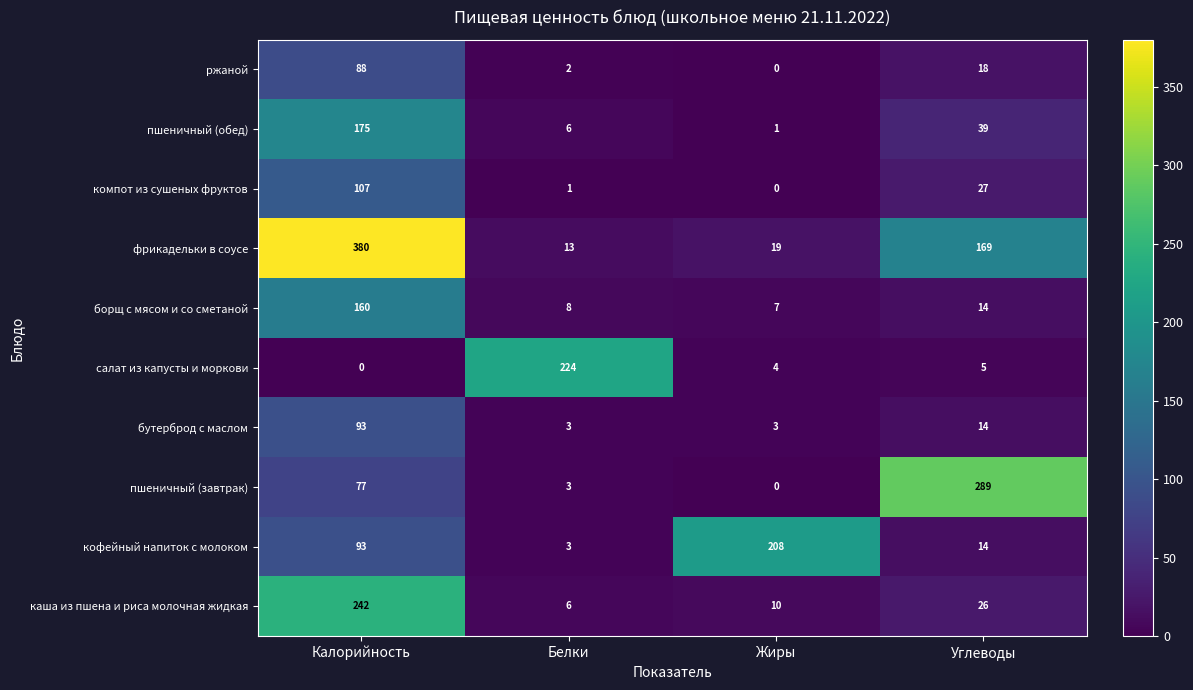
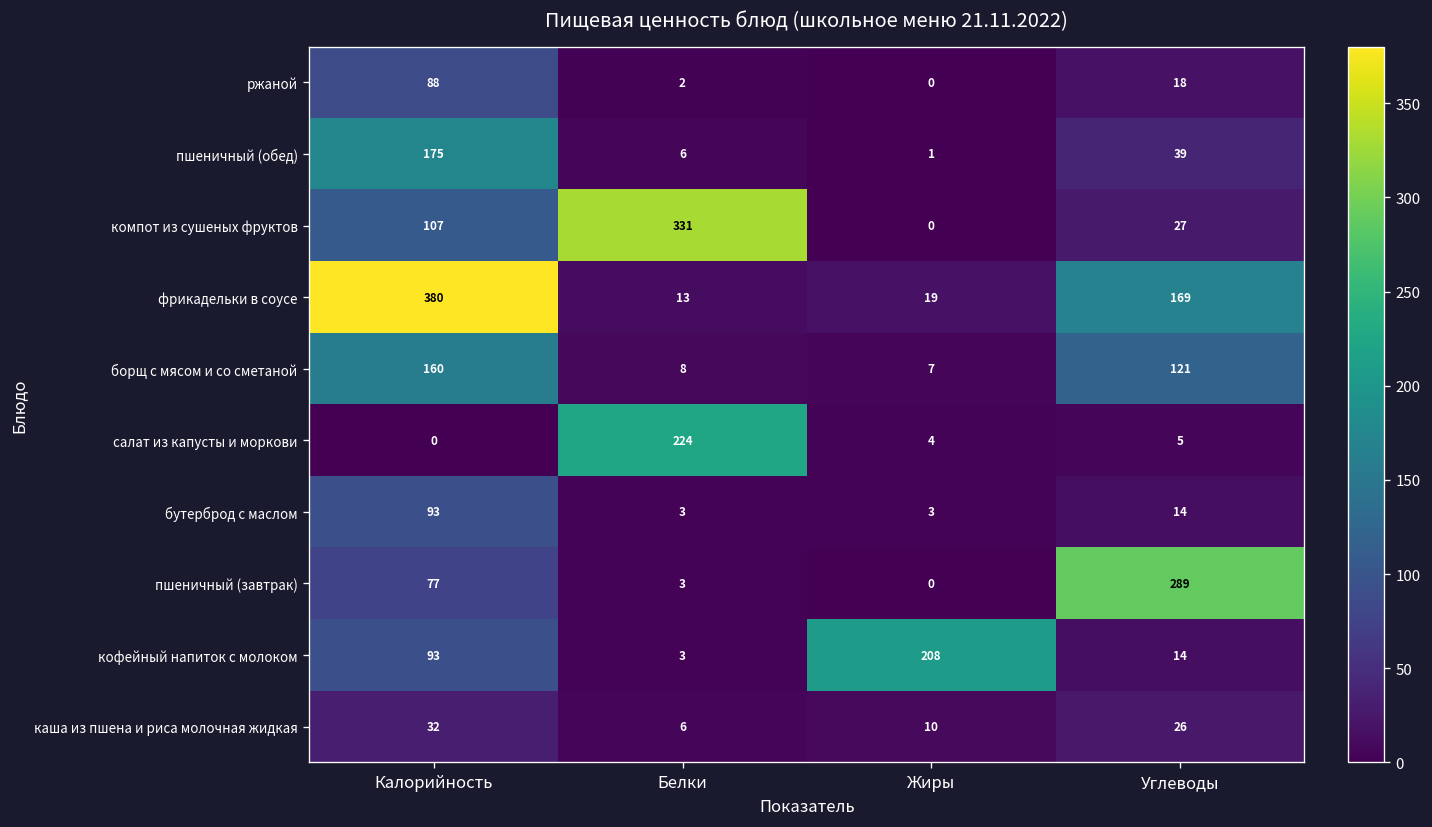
компот из сушеных фруктов, Белки: 1 -> 331
борщ с мясом и со сметаной, Углеводы: 14 -> 121
каша из пшена и риса молочная жидкая, Калорийность: 242 -> 32
